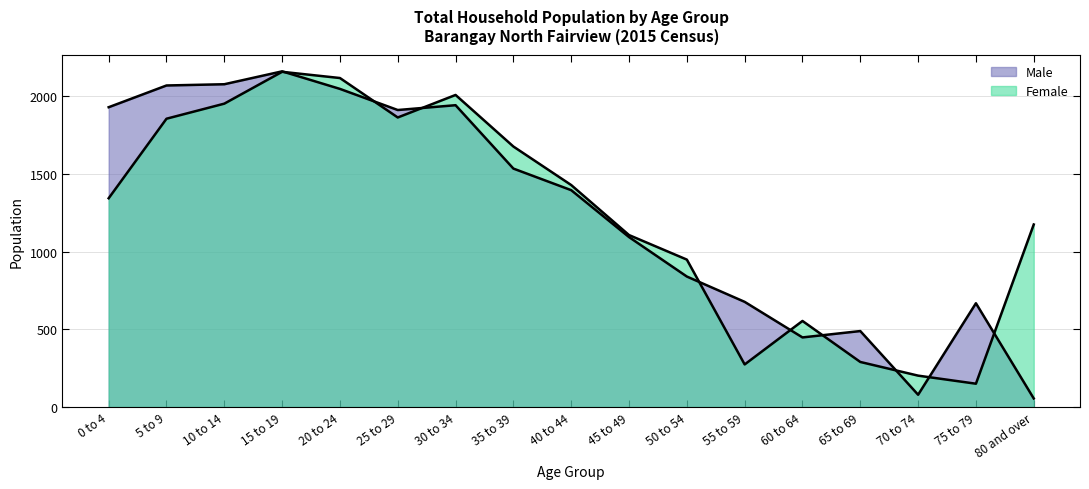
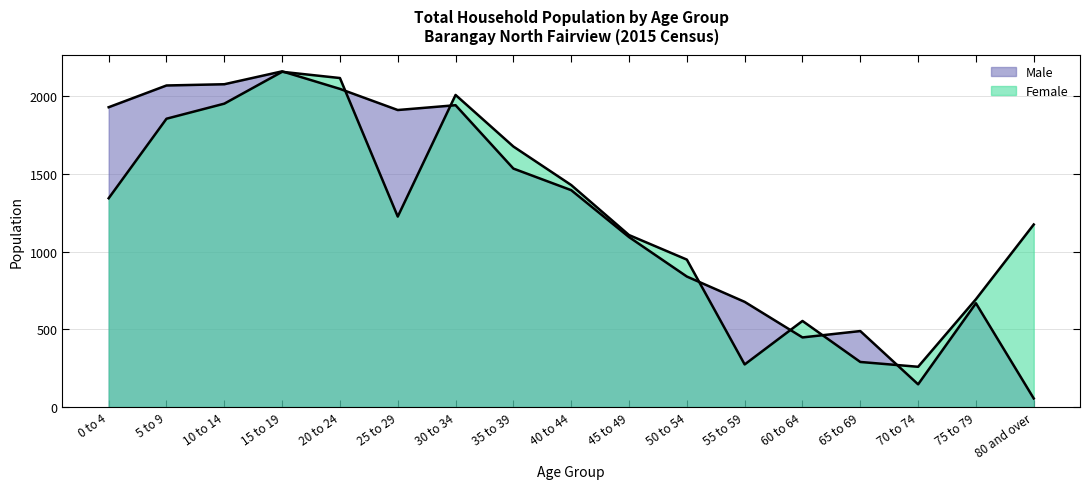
Female, 25 to 29: 1860 -> 1230
Male, 70 to 74: 80 -> 150
Female, 70 to 74: 200 -> 260
Female, 75 to 79: 150 -> 690
